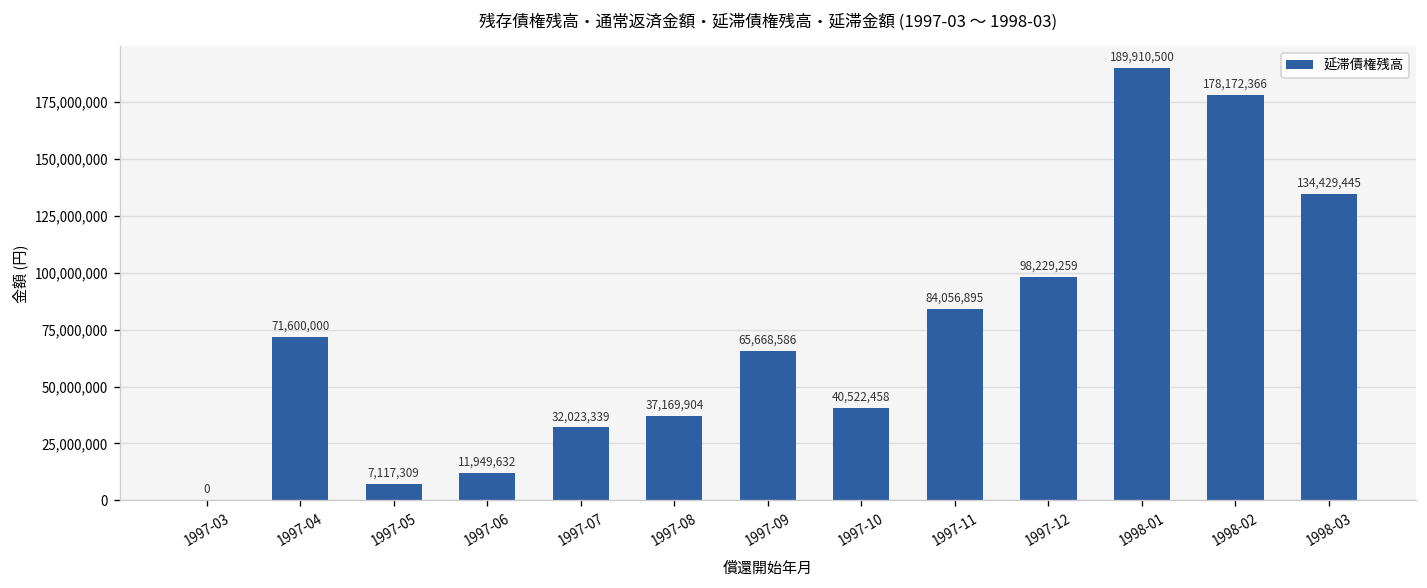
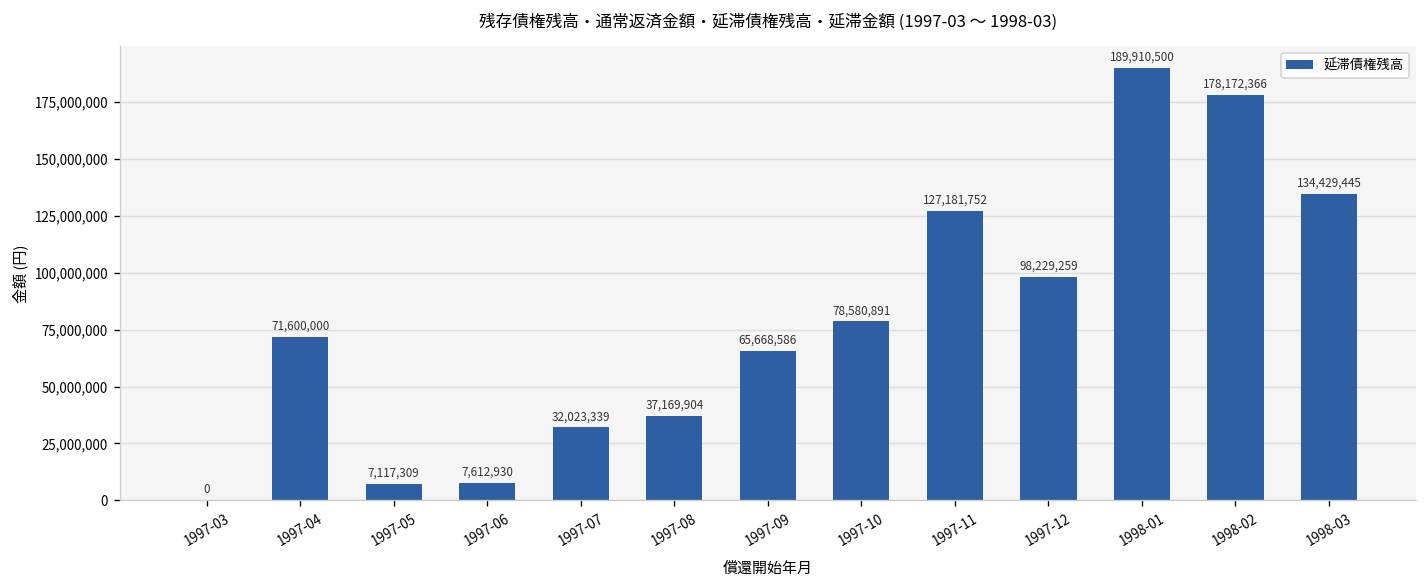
1997-06: 11,949,632 -> 7,612,930
1997-10: 40,522,458 -> 78,580,891
1997-11: 84,056,895 -> 127,181,752
